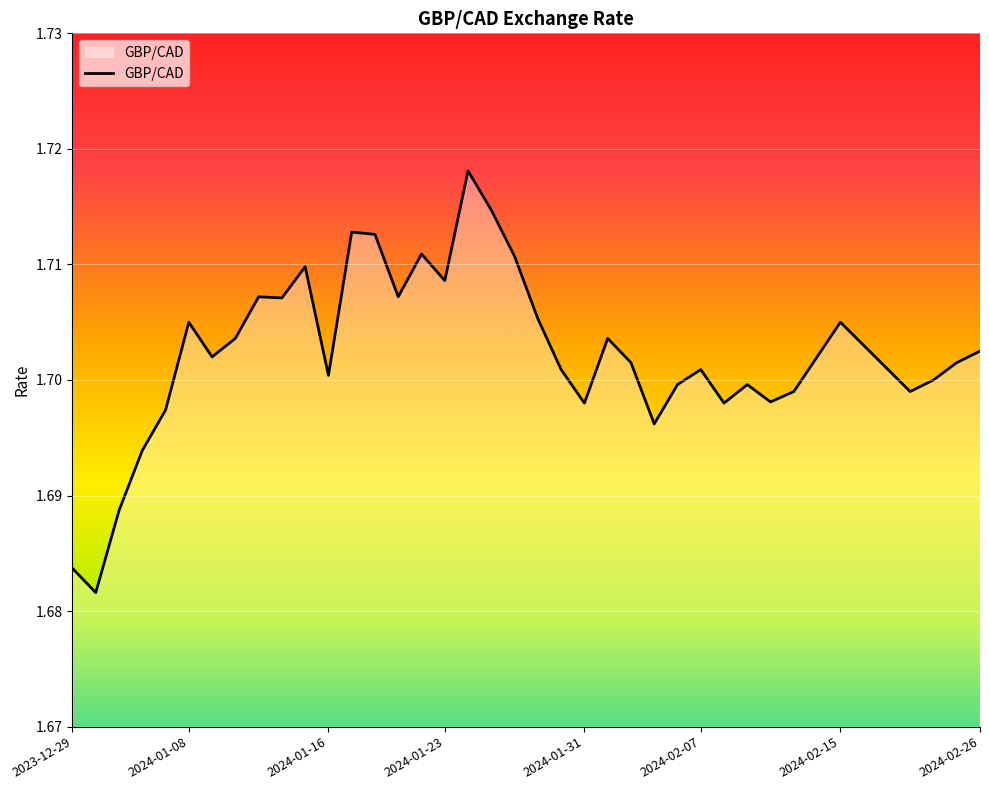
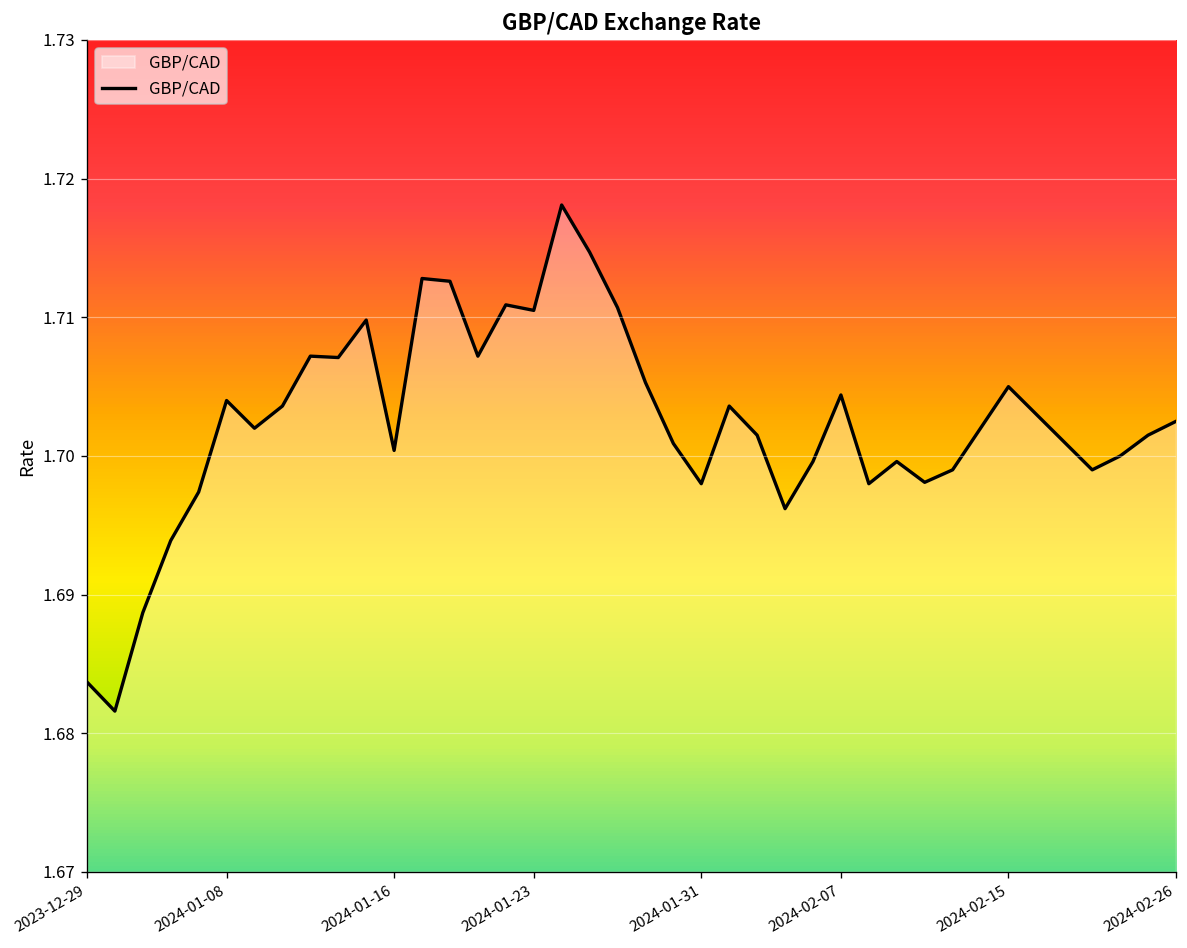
2024-01-08: 1.705 -> 1.704
2024-01-23: 1.7086 -> 1.7105
2024-02-07: 1.7009 -> 1.7044
